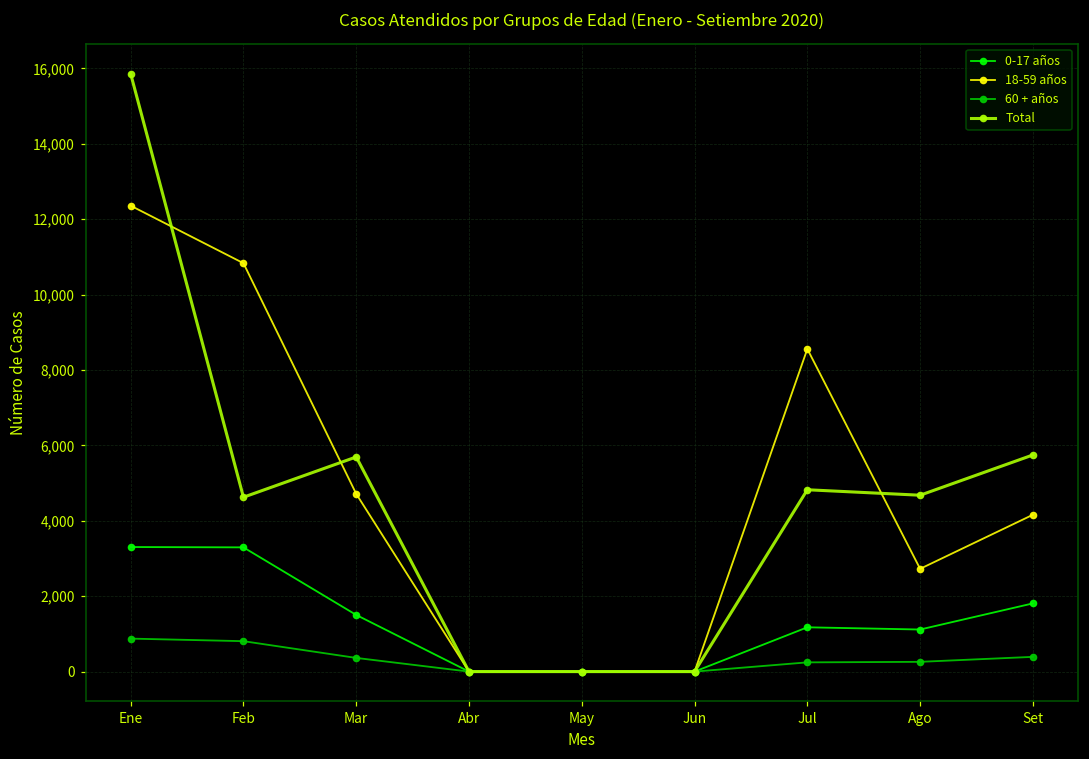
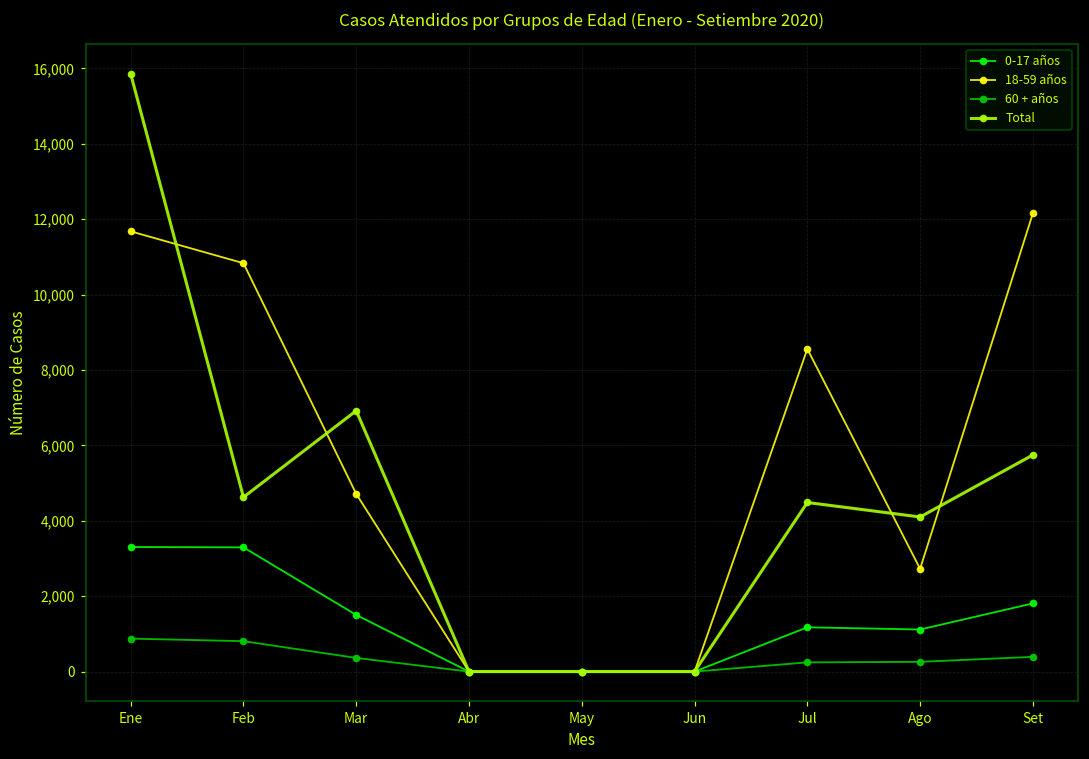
18-59 años, Ene: 12,400 -> 11,700
Total, Mar: 5,700 -> 6,900
Total, Jul: 4,800 -> 4,500
Total, Ago: 4,700 -> 4,100
18-59 años, Set: 4,200 -> 12,200
